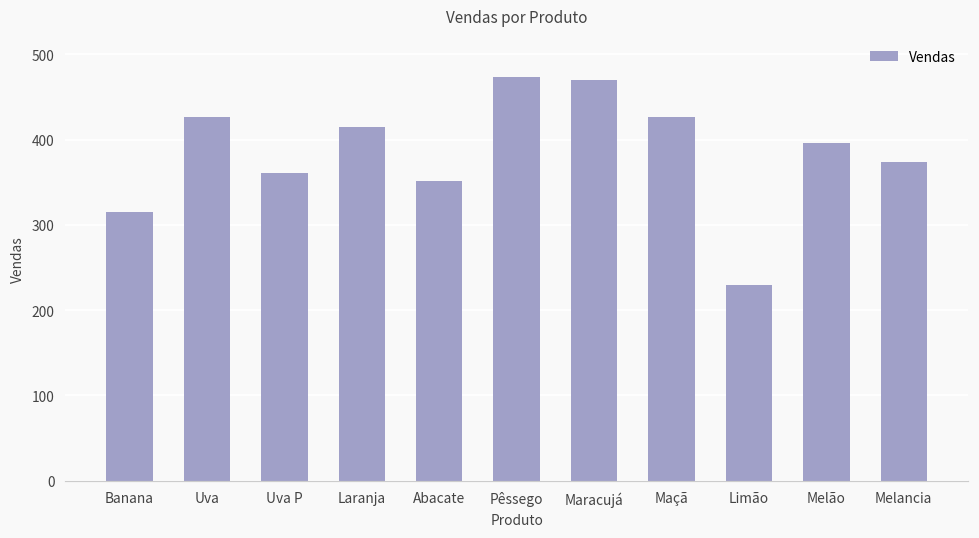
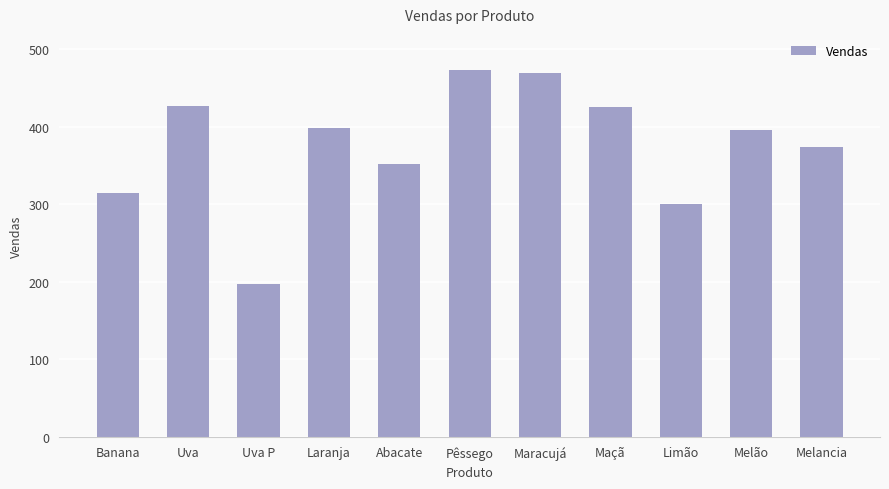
Uva P: 360 -> 200
Laranja: 420 -> 400
Limão: 230 -> 300
